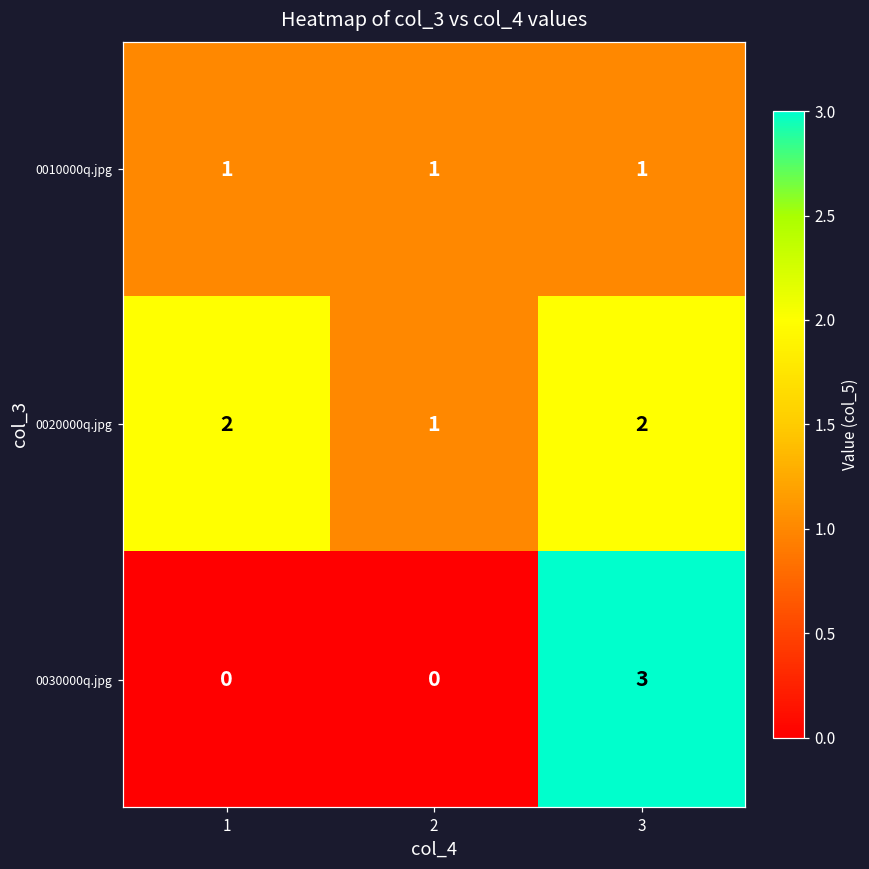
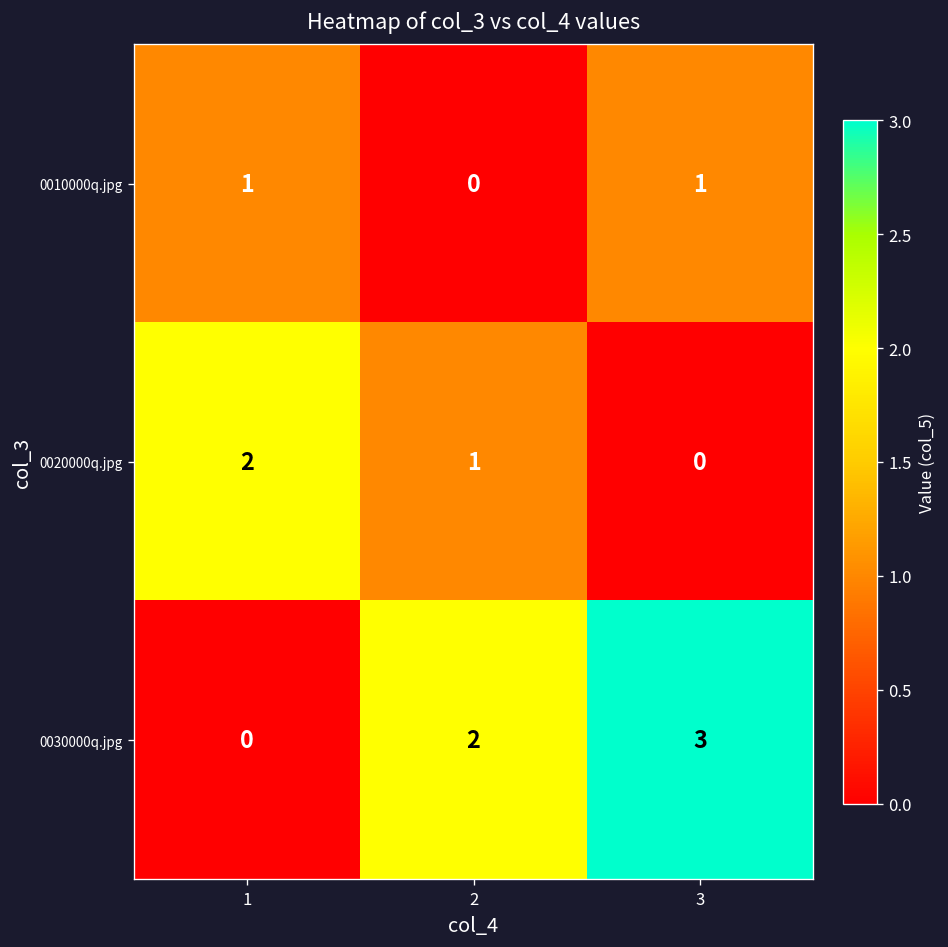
0010000q.jpg, 2: 1 -> 0
0020000q.jpg, 3: 2 -> 0
0030000q.jpg, 2: 0 -> 2
